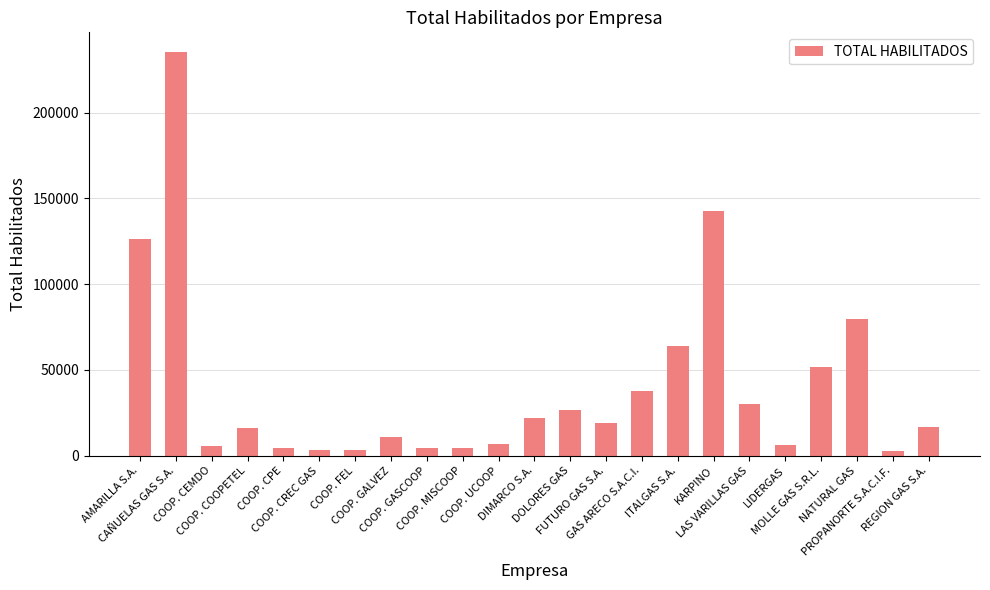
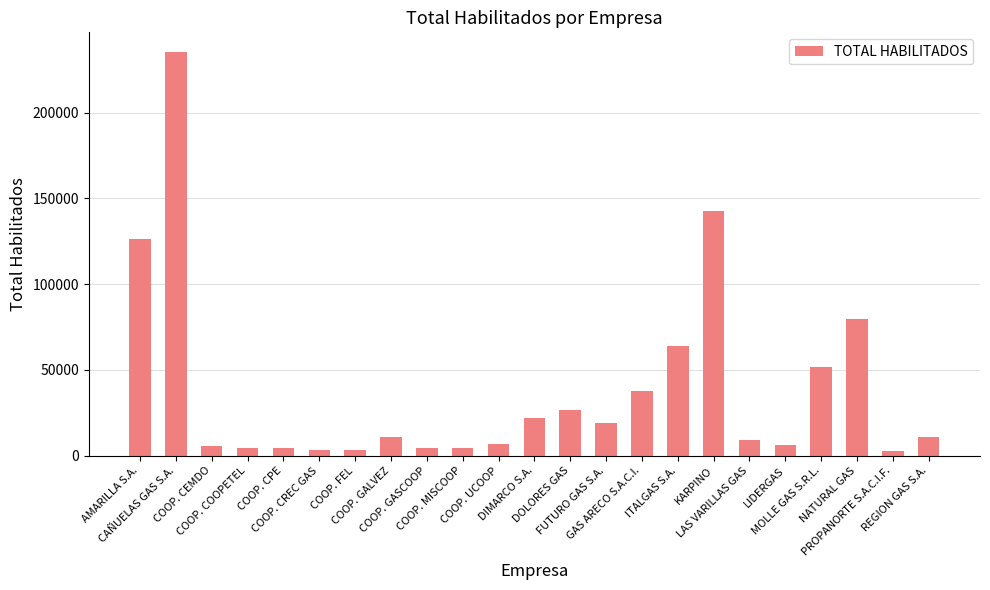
COOP. COOPETEL: 16000 -> 5000
LAS VARILLAS GAS: 30000 -> 9000
REGION GAS S.A.: 17000 -> 11000
